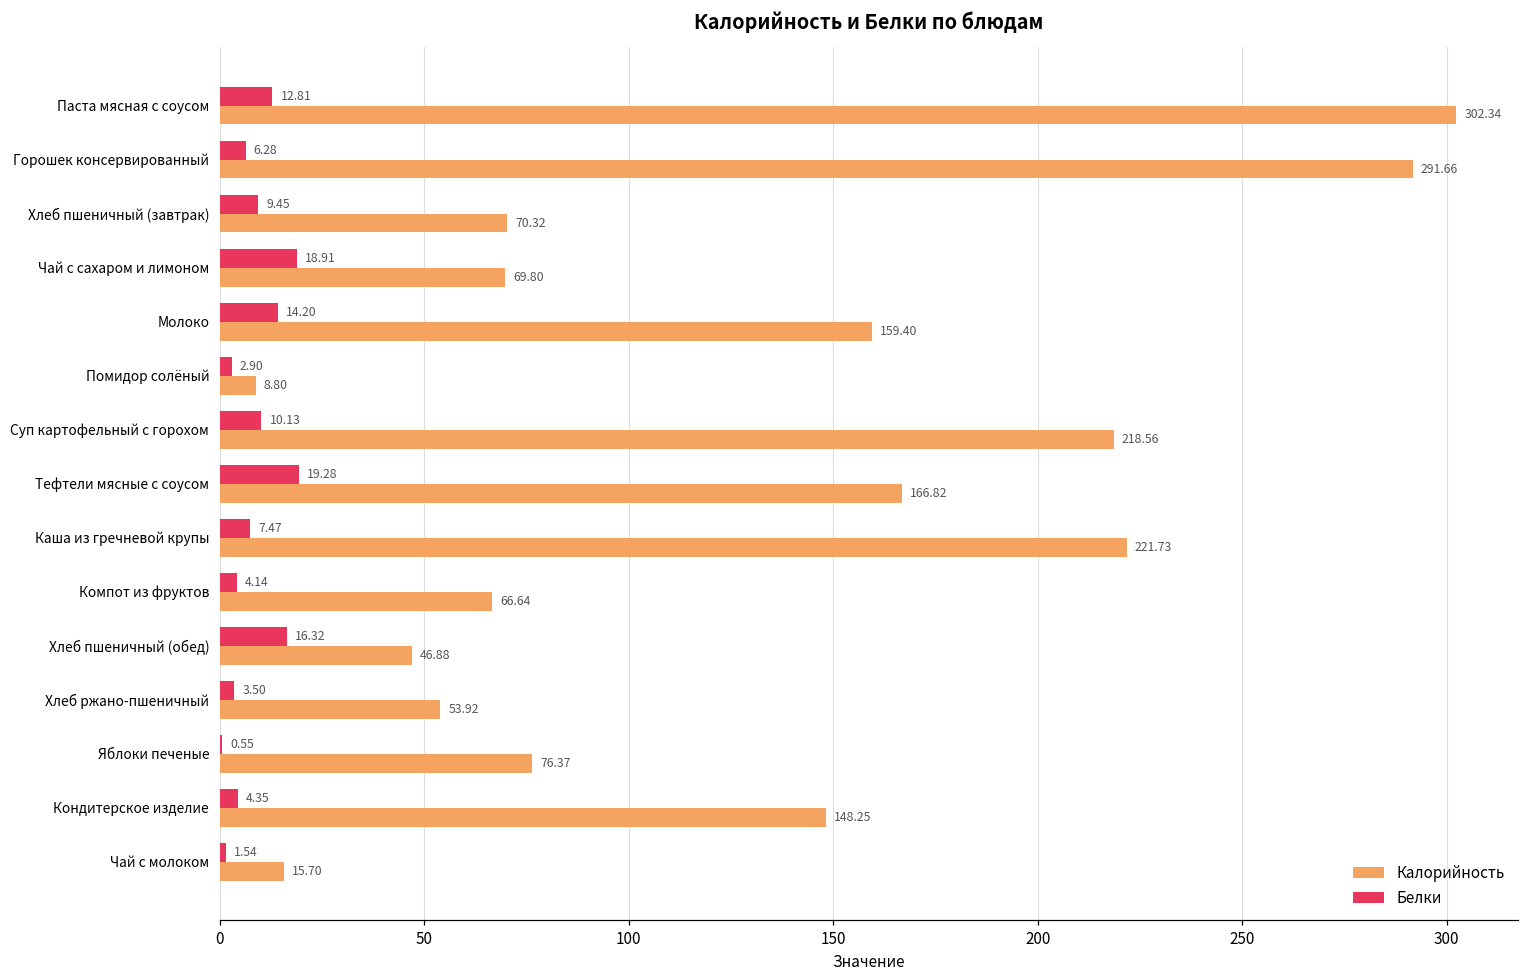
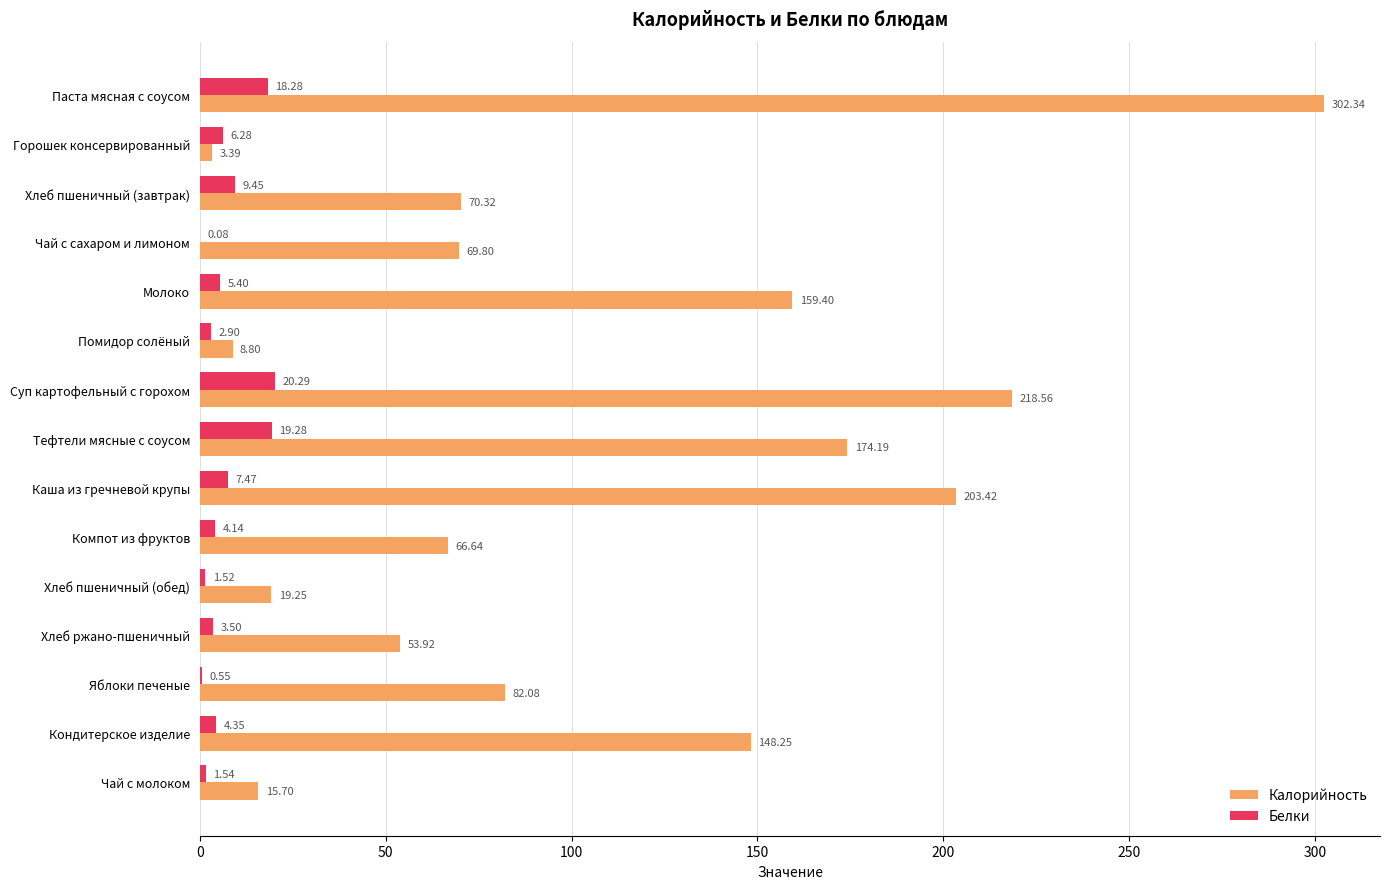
Белки, Паста мясная с соусом: 12.81 -> 18.28
Калорийность, Горошек консервированный: 291.66 -> 3.39
Белки, Чай с сахаром и лимоном: 18.91 -> 0.08
Белки, Молоко: 14.20 -> 5.40
Белки, Суп картофельный с горохом: 10.13 -> 20.29
Калорийность, Тефтели мясные с соусом: 166.82 -> 174.19
Калорийность, Каша из гречневой крупы: 221.73 -> 203.42
Белки, Хлеб пшеничный (обед): 16.32 -> 1.52
Калорийность, Хлеб пшеничный (обед): 46.88 -> 19.25
Калорийность, Яблоки печеные: 76.37 -> 82.08
